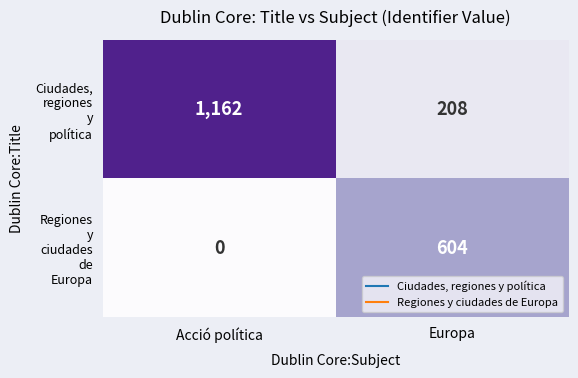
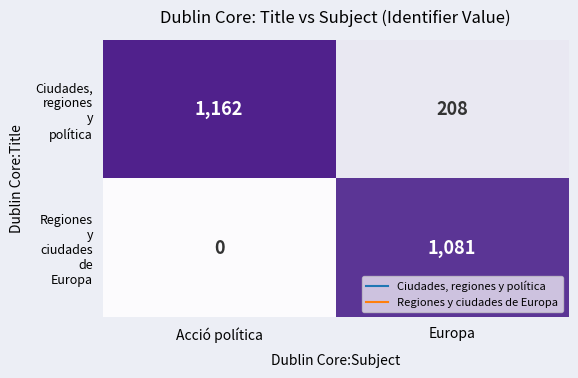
Regiones y ciudades de Europa, Europa: 604 -> 1,081
